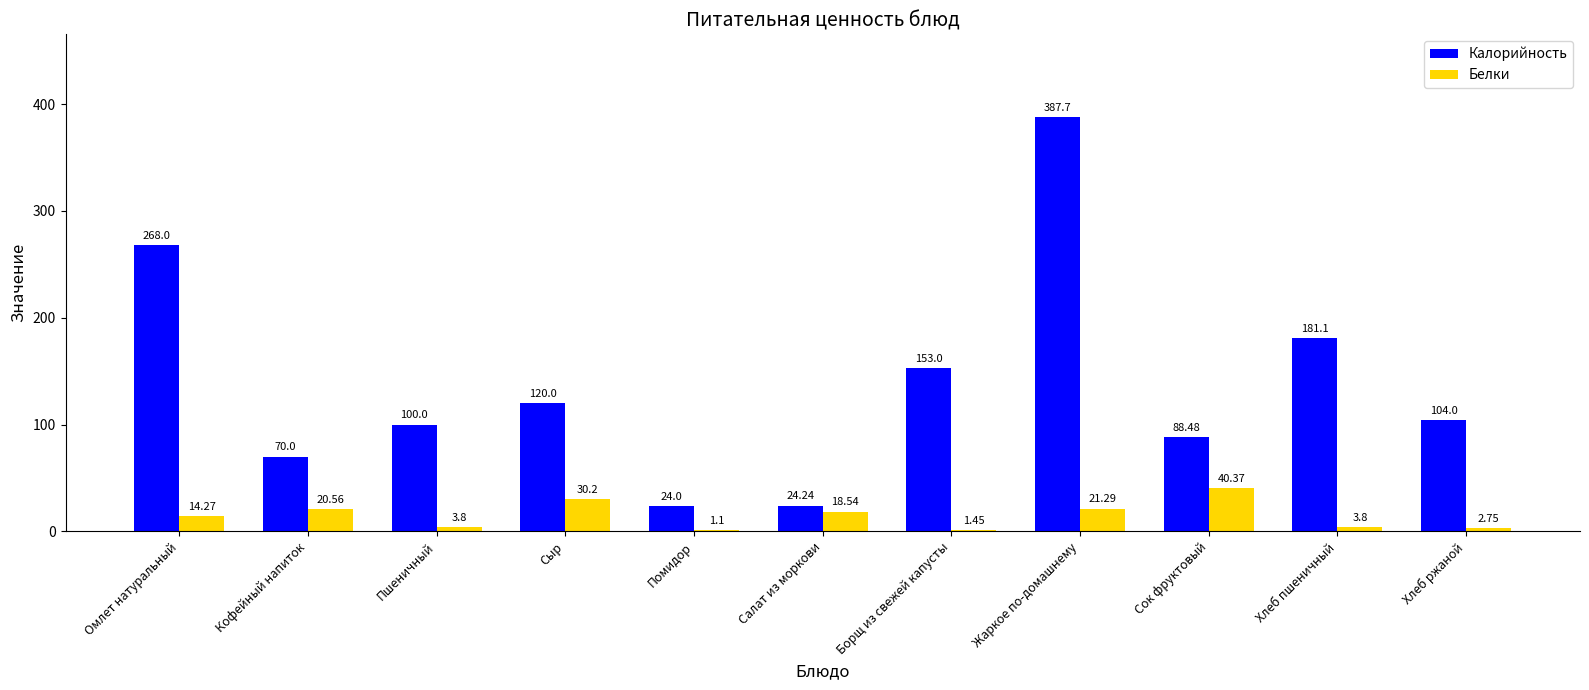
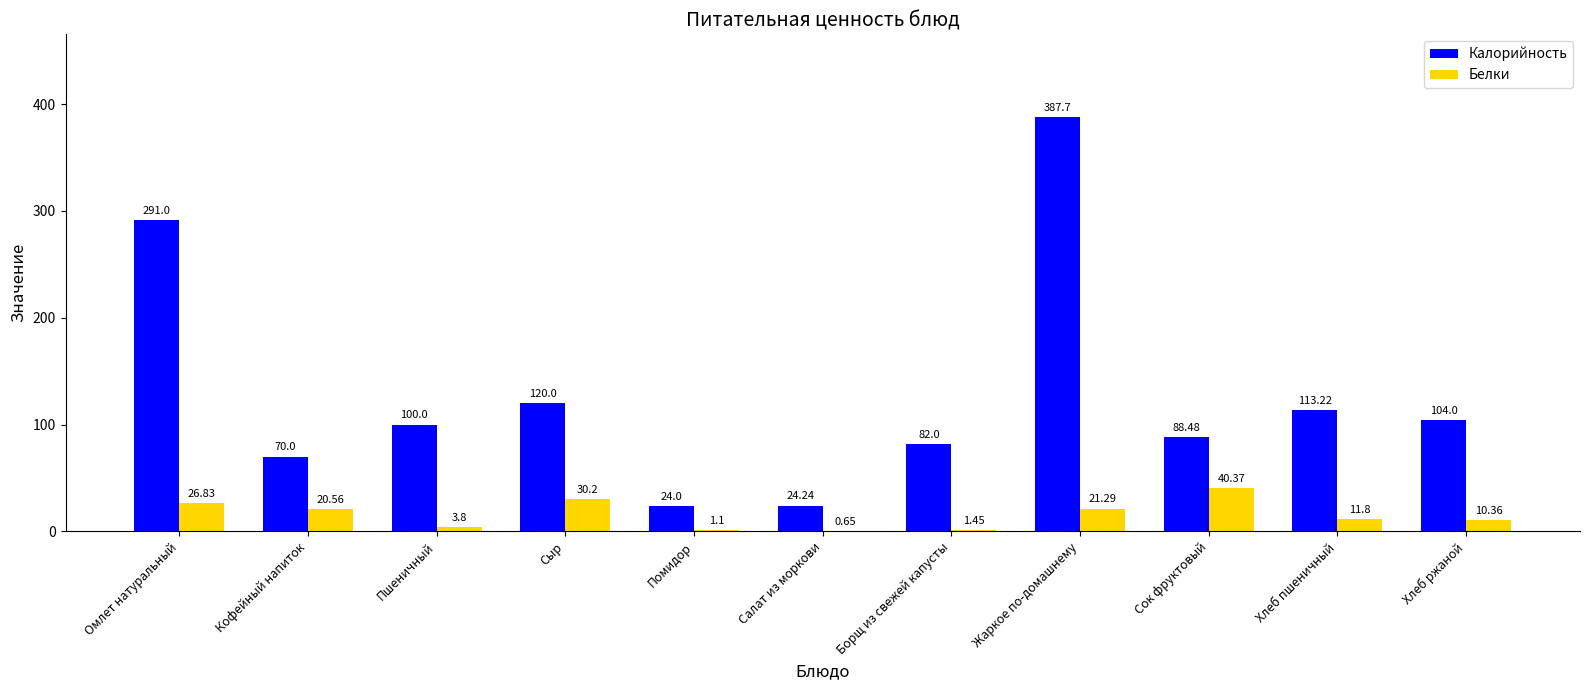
Калорийность, Омлет натуральный: 268.0 -> 291.0
Белки, Омлет натуральный: 14.27 -> 26.83
Белки, Салат из моркови: 18.54 -> 0.65
Калорийность, Борщ из свежей капусты: 153.0 -> 82.0
Калорийность, Хлеб пшеничный: 181.1 -> 113.22
Белки, Хлеб пшеничный: 3.8 -> 11.8
Белки, Хлеб ржаной: 2.75 -> 10.36
